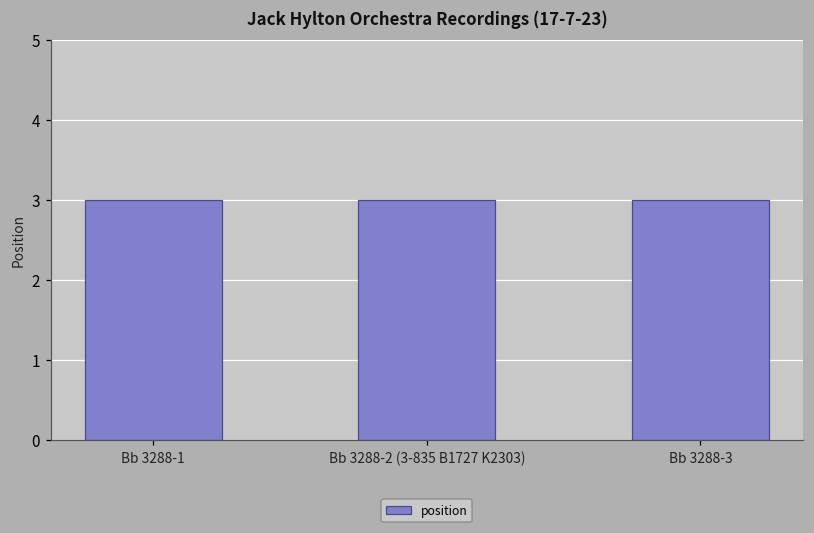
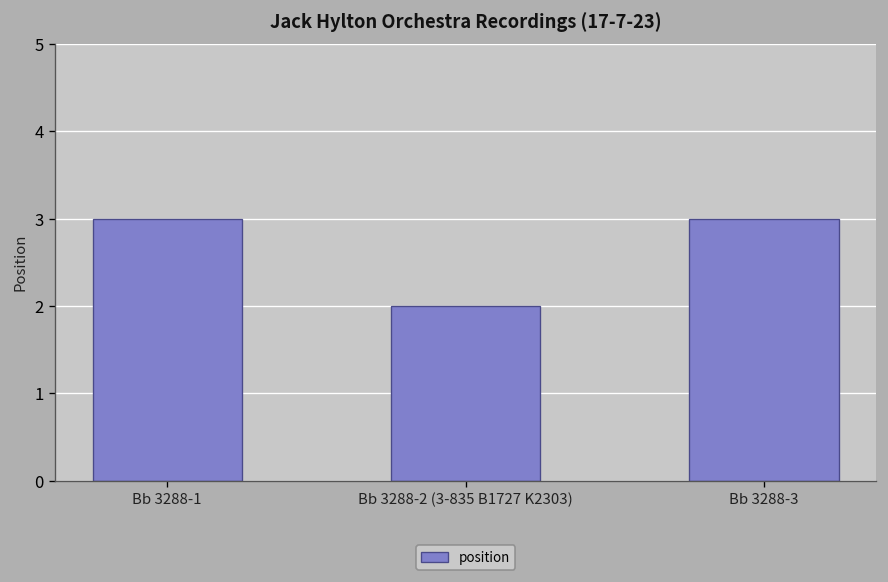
Bb 3288-2 (3-835 B1727 K2303): 3 -> 2
